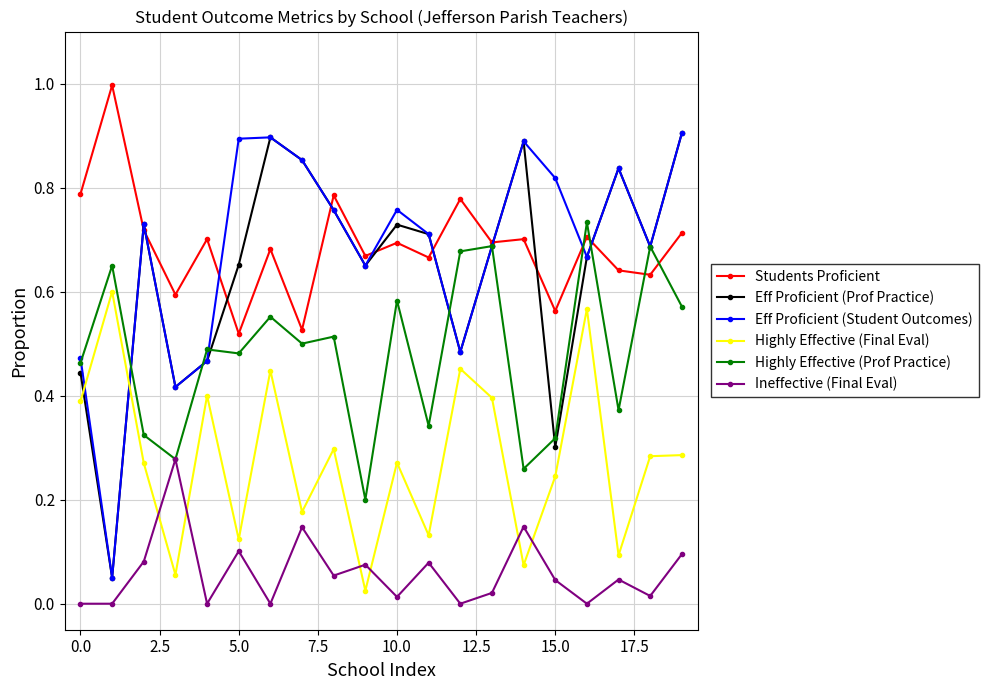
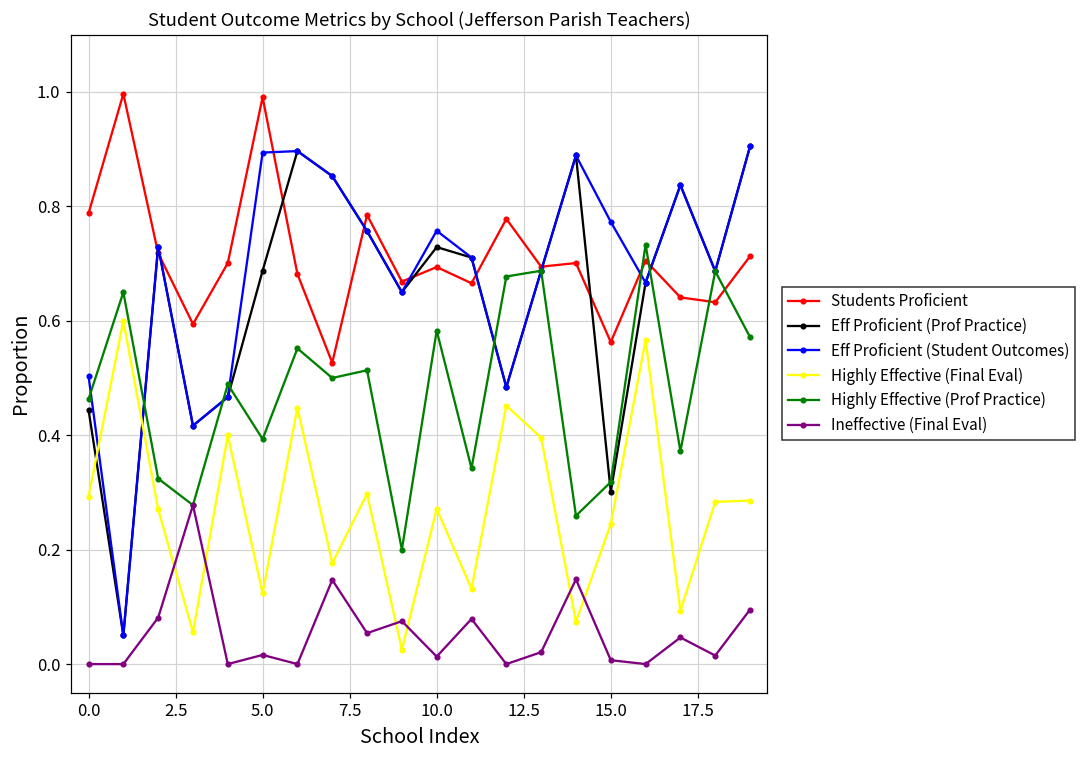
Eff Proficient (Student Outcomes), 0.0: 0.47 -> 0.50
Highly Effective (Final Eval), 0.0: 0.39 -> 0.29
Students Proficient, 5.0: 0.52 -> 0.99
Eff Proficient (Prof Practice), 5.0: 0.65 -> 0.69
Highly Effective (Prof Practice), 5.0: 0.48 -> 0.39
Ineffective (Final Eval), 5.0: 0.10 -> 0.02
Eff Proficient (Student Outcomes), 15.0: 0.82 -> 0.77
Ineffective (Final Eval), 15.0: 0.05 -> 0.01
